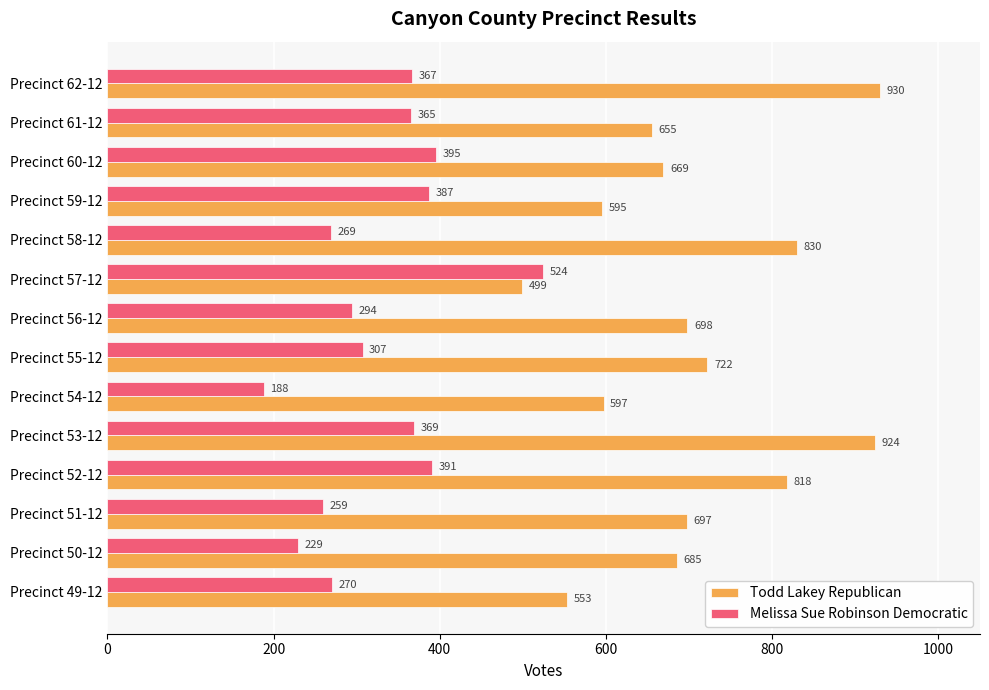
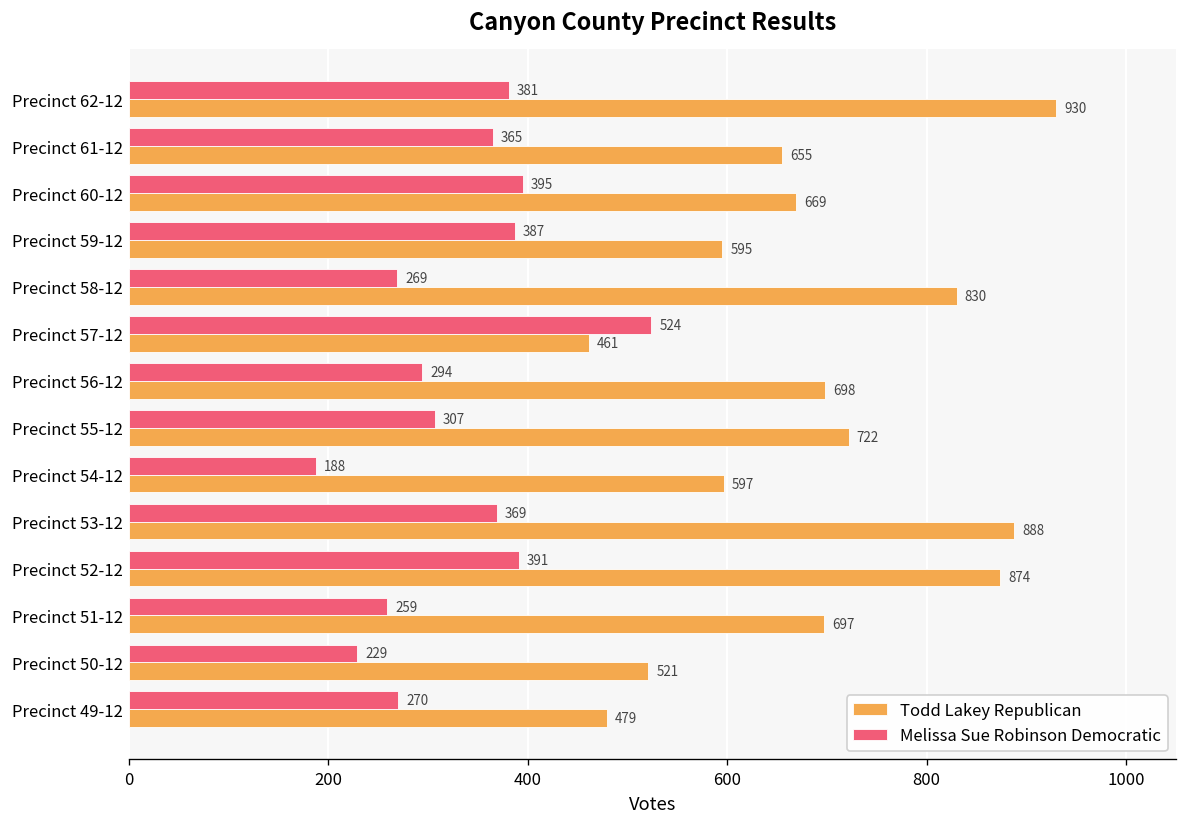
Melissa Sue Robinson Democratic, Precinct 62-12: 367 -> 381
Todd Lakey Republican, Precinct 57-12: 499 -> 461
Todd Lakey Republican, Precinct 53-12: 924 -> 888
Todd Lakey Republican, Precinct 52-12: 818 -> 874
Todd Lakey Republican, Precinct 50-12: 685 -> 521
Todd Lakey Republican, Precinct 49-12: 553 -> 479
